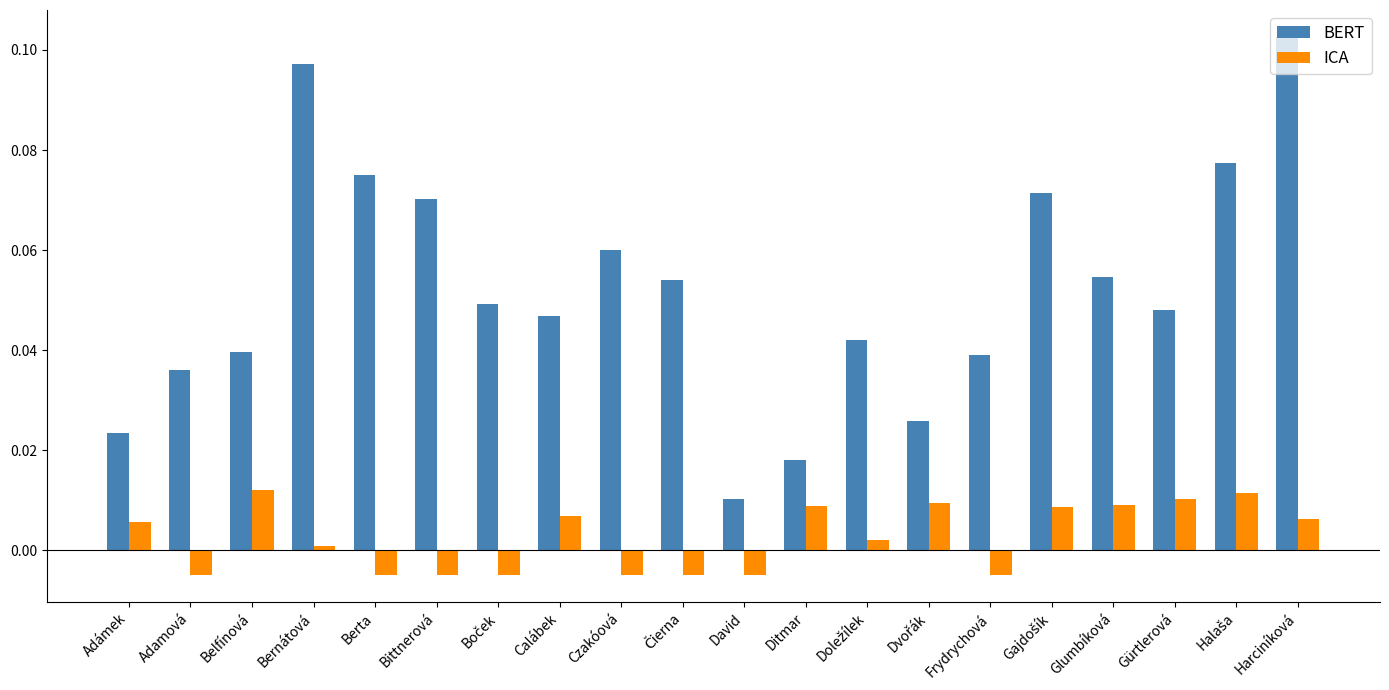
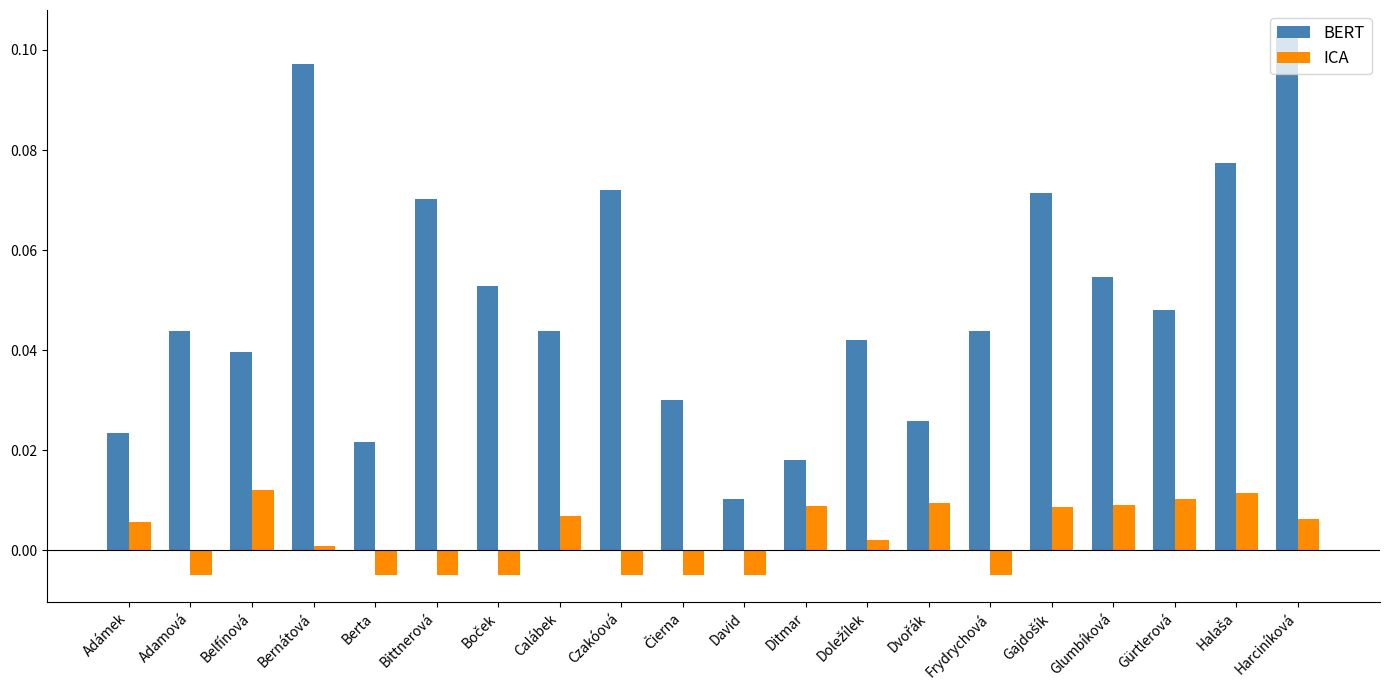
BERT, Adamová: 0.036 -> 0.044
BERT, Berta: 0.075 -> 0.022
BERT, Boček: 0.049 -> 0.053
BERT, Calábek: 0.047 -> 0.044
BERT, Czakóová: 0.060 -> 0.072
BERT, Čierna: 0.054 -> 0.030
BERT, Frydrychová: 0.039 -> 0.044
